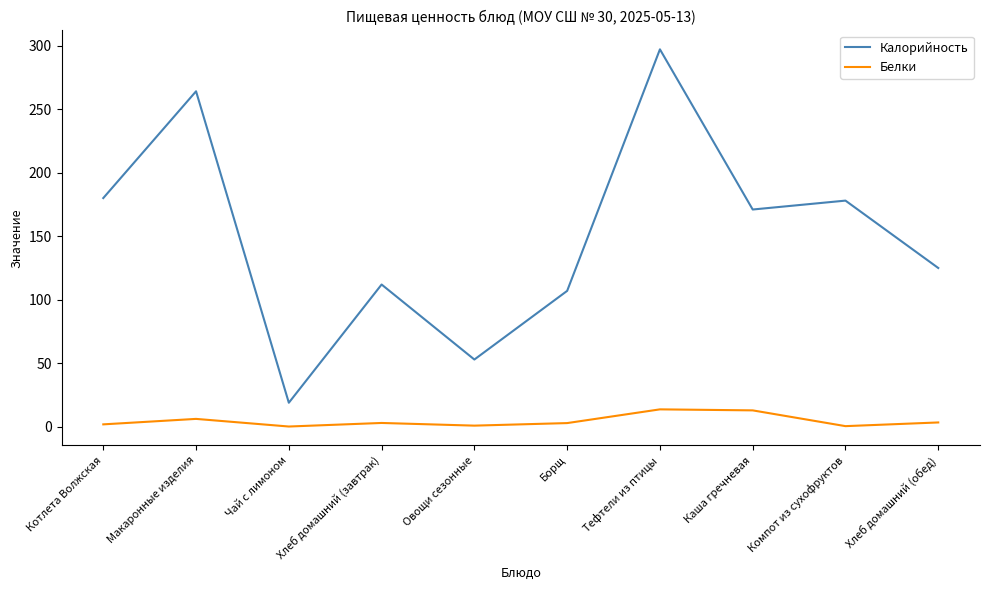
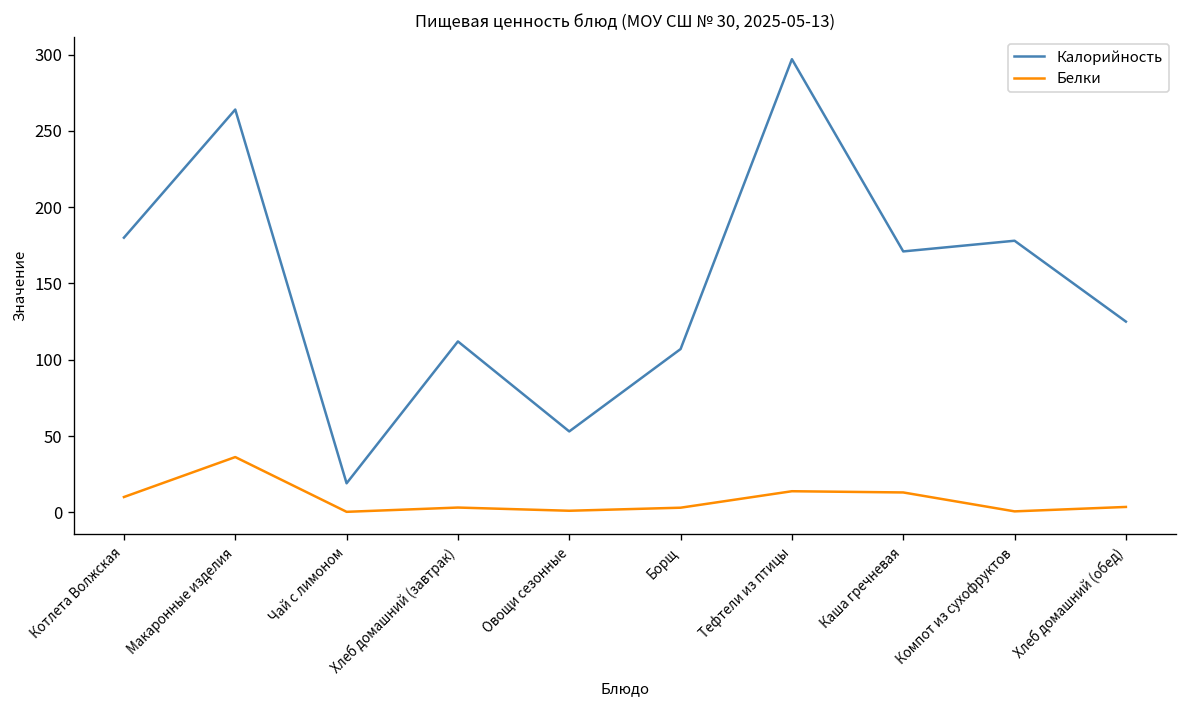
Белки, Котлета Волжская: 2 -> 10
Белки, Макаронные изделия: 6 -> 36
